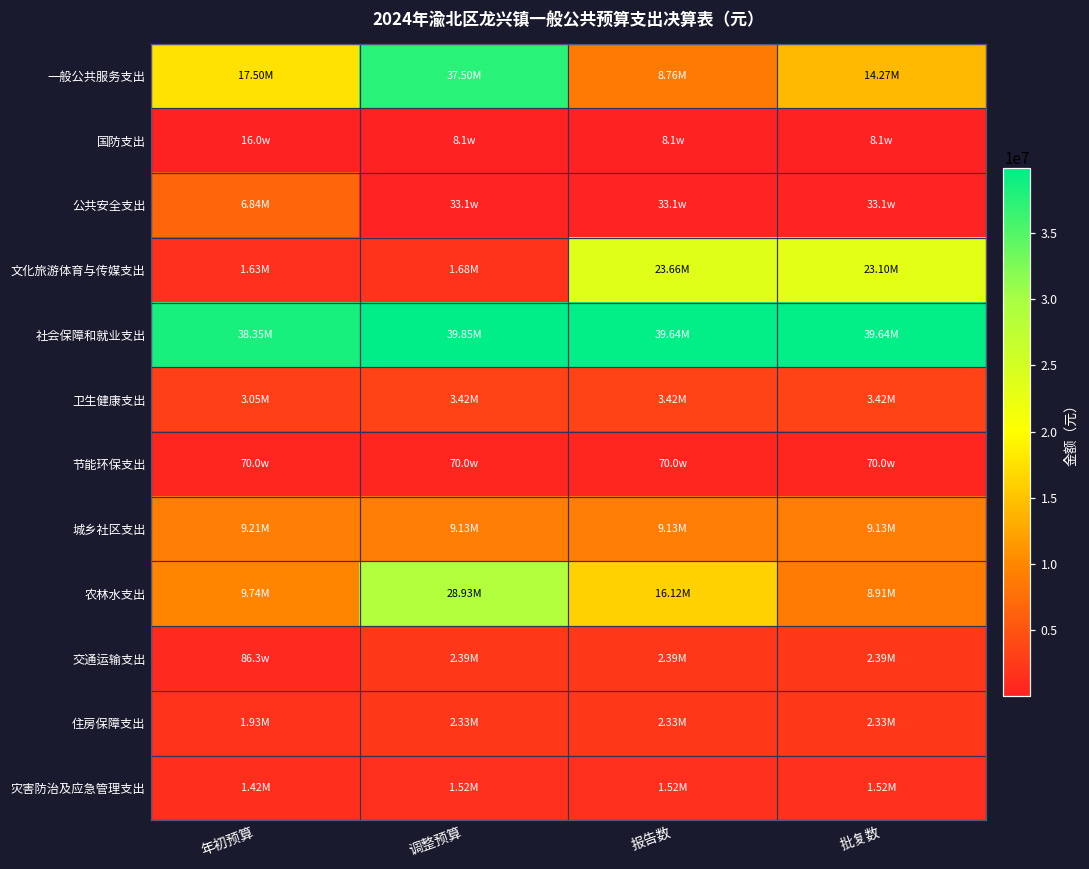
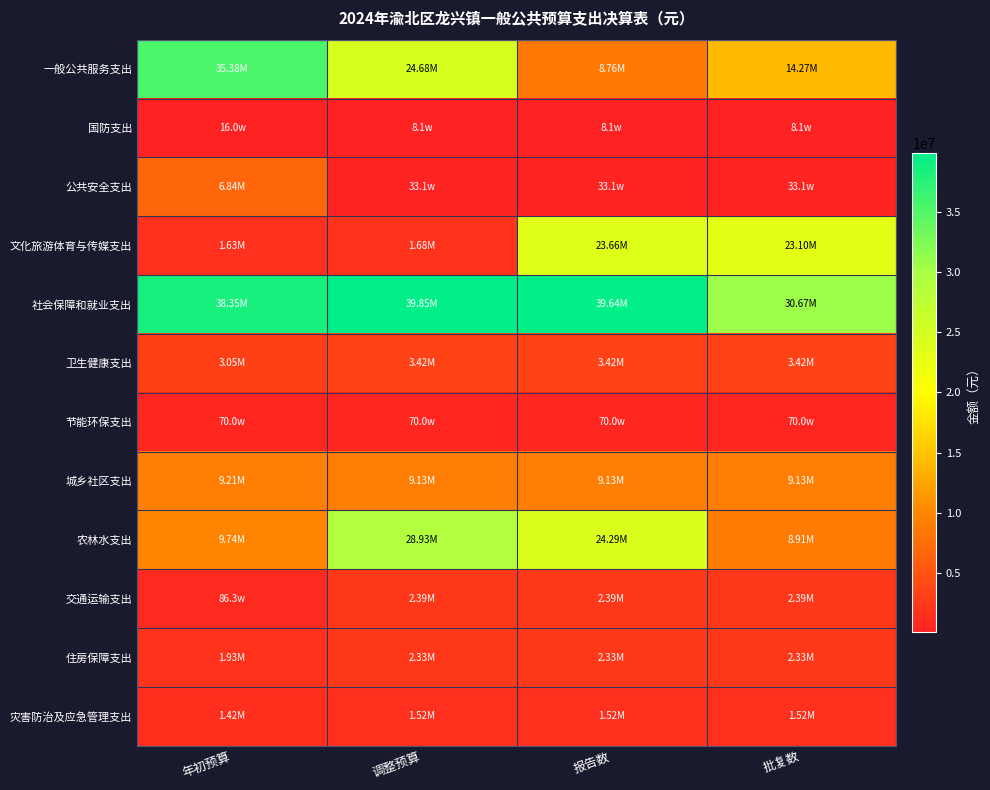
一般公共服务支出, 年初预算: 17.50M -> 35.38M
一般公共服务支出, 调整预算: 37.50M -> 24.68M
社会保障和就业支出, 批复数: 39.64M -> 30.67M
农林水支出, 报告数: 16.12M -> 24.29M
